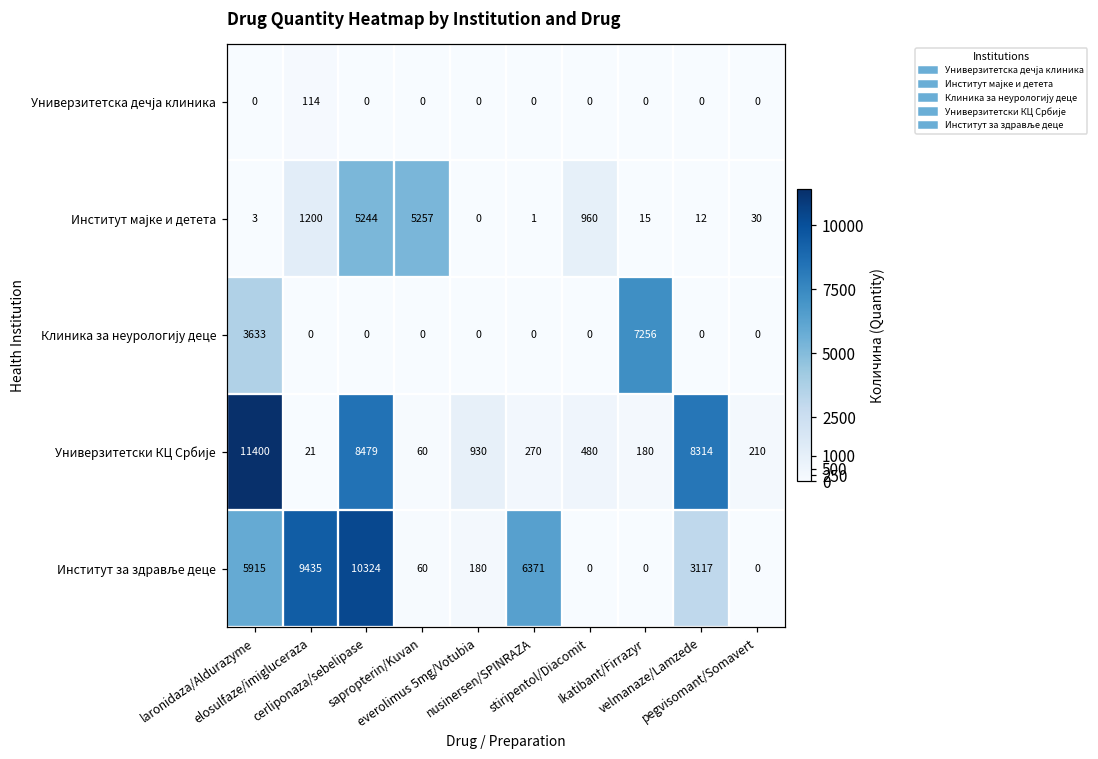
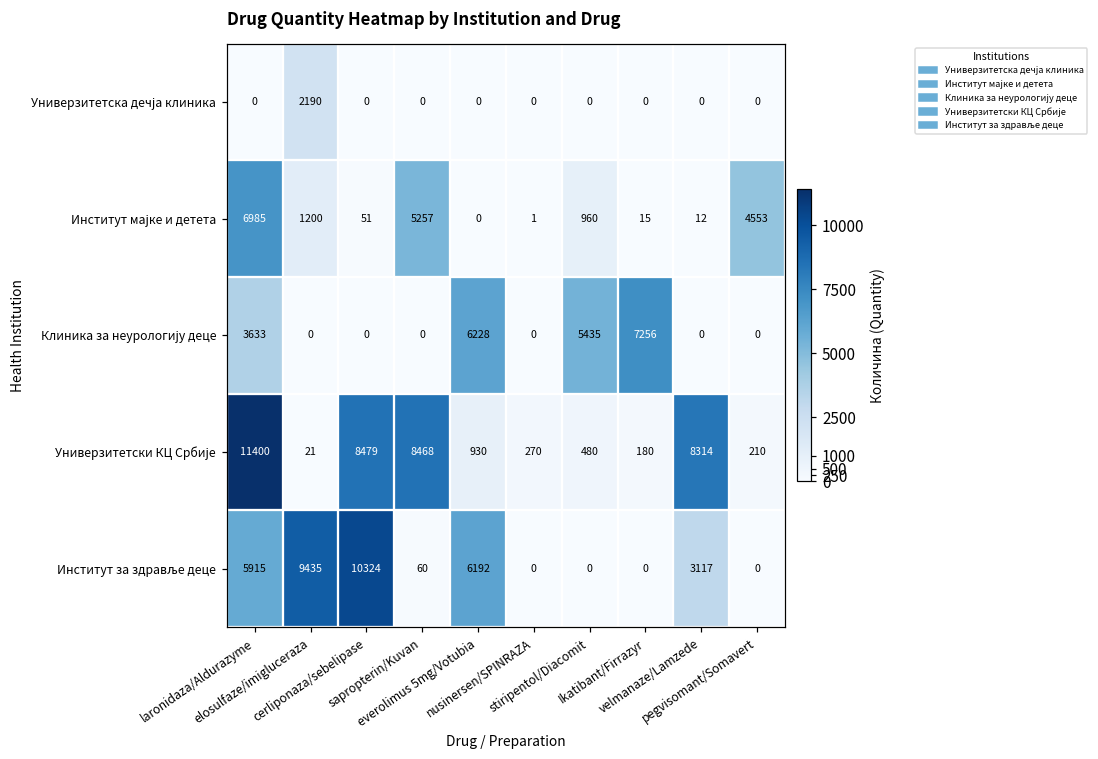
Универзитетска дечја клиника, elosulfaze/imigluceraza: 114 -> 2190
Институт мајке и детета, laronidaza/Aldurazyme: 3 -> 6985
Институт мајке и детета, cerliponaza/sebelipase: 5244 -> 51
Институт мајке и детета, pegvisomant/Somavert: 30 -> 4553
Клиника за неурологију деце, everolimus 5mg/Votubia: 0 -> 6228
Клиника за неурологију деце, stiripentol/Diacomit: 0 -> 5435
Универзитетски КЦ Србије, sapropterin/Kuvan: 60 -> 8468
Институт за здравље деце, everolimus 5mg/Votubia: 180 -> 6192
Институт за здравље деце, nusinersen/SPINRAZA: 6371 -> 0
